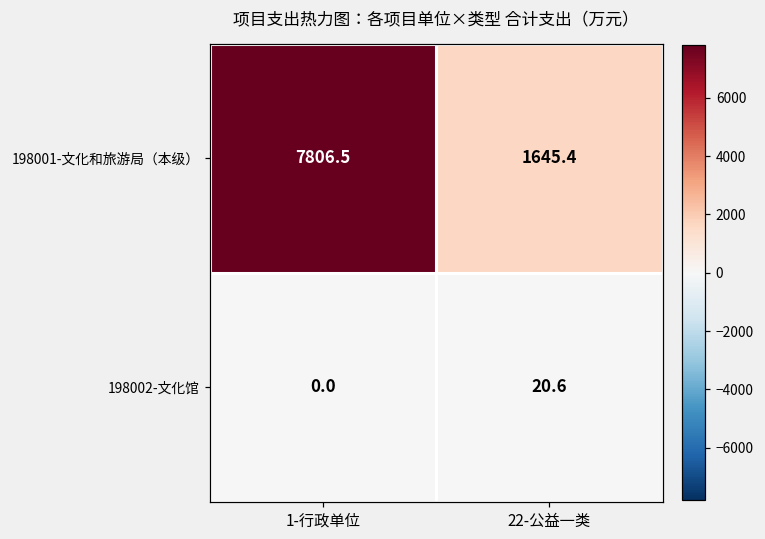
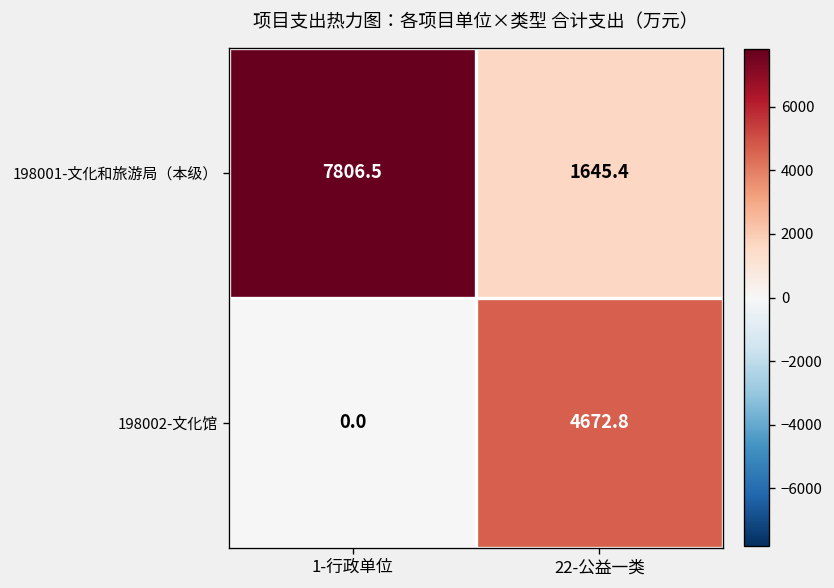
198002-文化馆, 22-公益一类: 20.6 -> 4672.8
